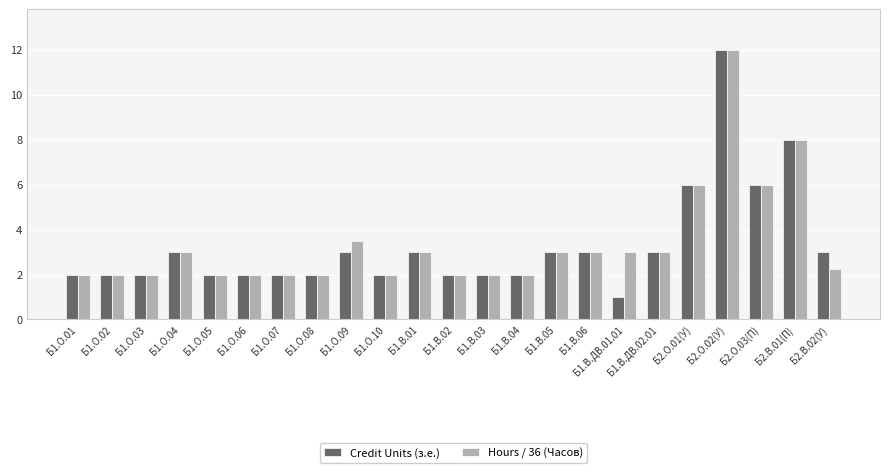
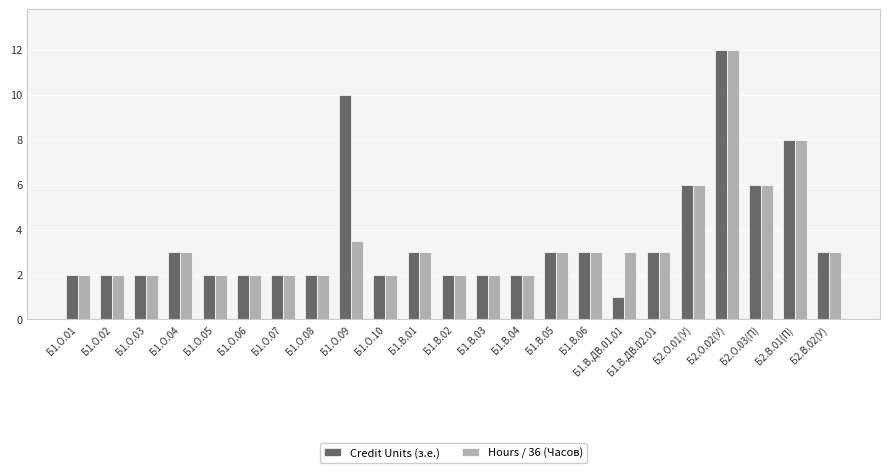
Credit Units (з.е.), Б1.О.09: 3 -> 10
Hours / 36 (Часов), Б2.В.02(У): 2.3 -> 3.0
